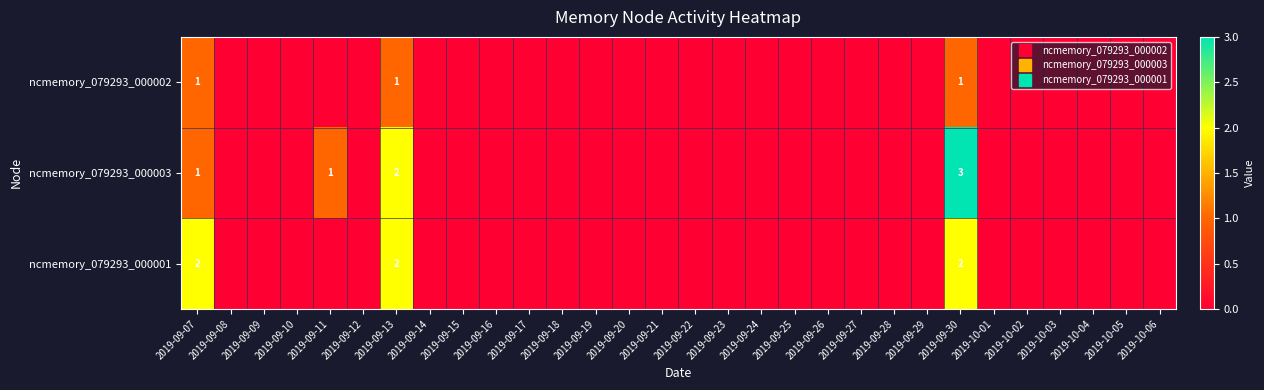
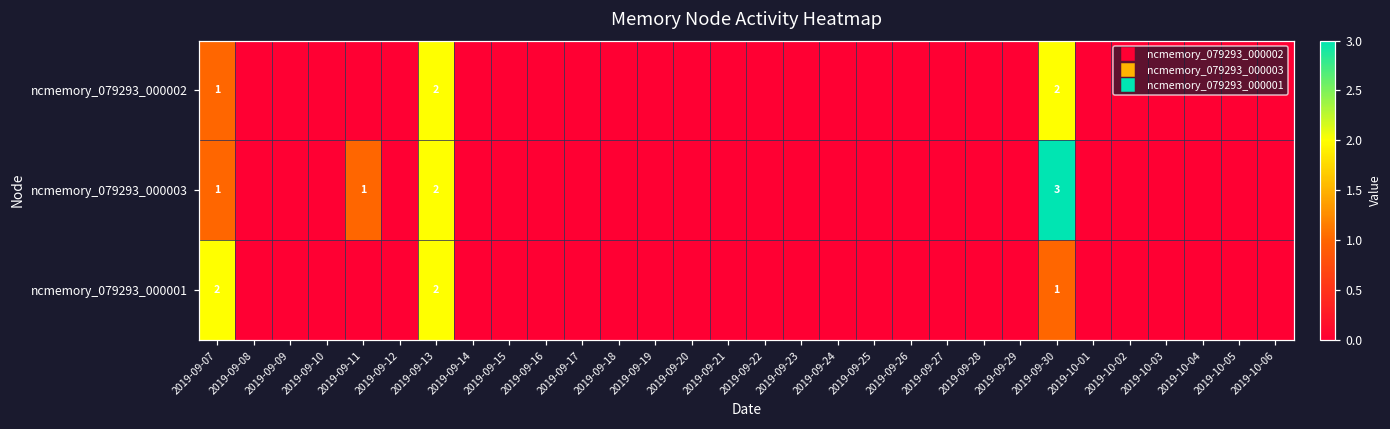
ncmemory_079293_000002, 2019-09-13: 1 -> 2
ncmemory_079293_000002, 2019-09-30: 1 -> 2
ncmemory_079293_000001, 2019-09-30: 2 -> 1
